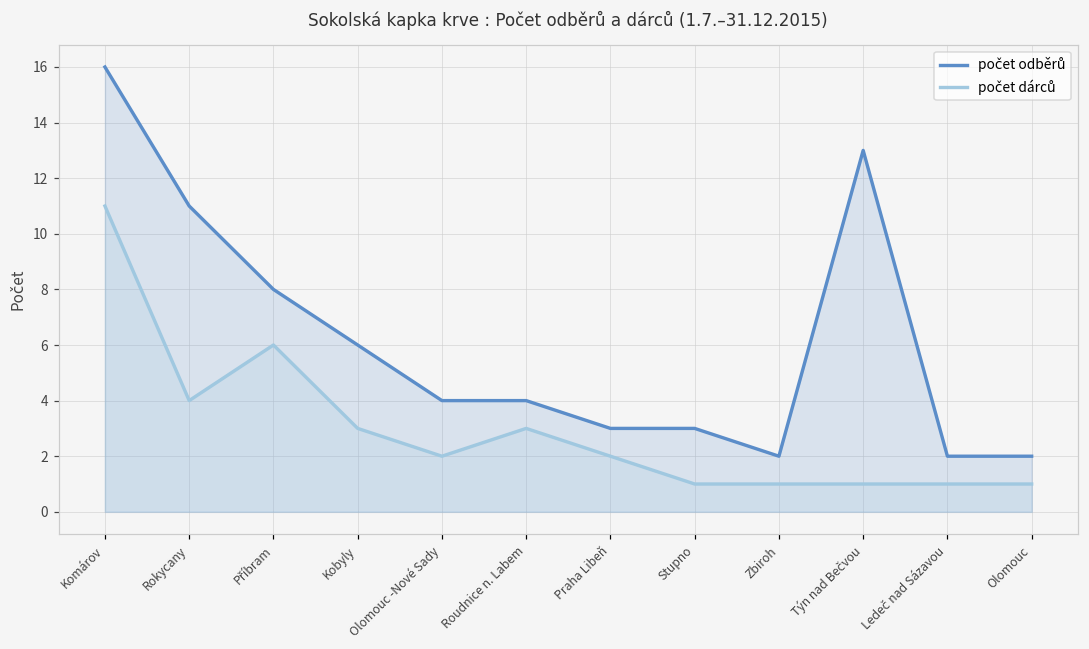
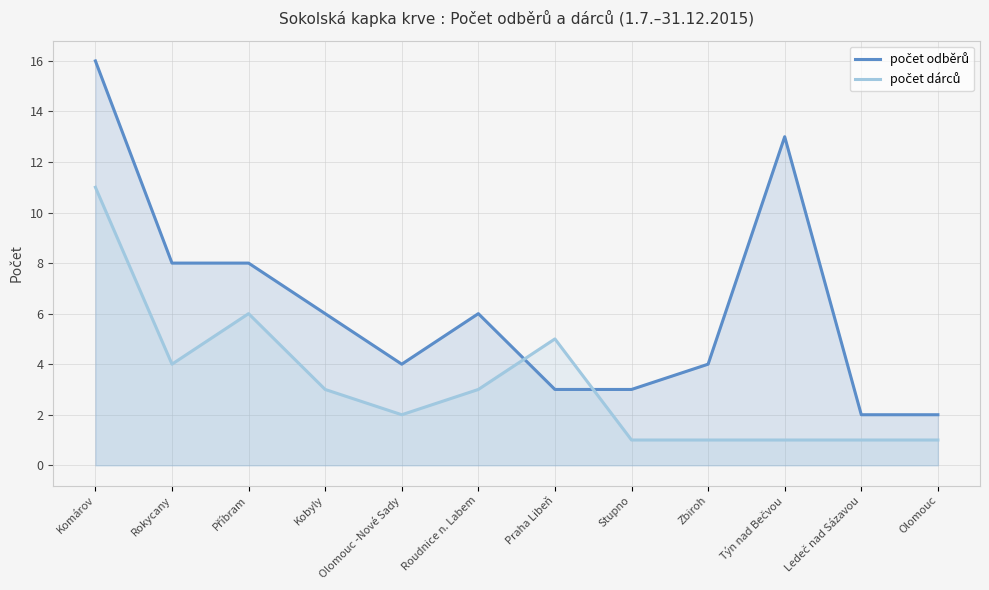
počet odběrů, Rokycany: 11 -> 8
počet odběrů, Roudnice n. Labem: 4 -> 6
počet dárců, Praha Libeň: 2 -> 5
počet odběrů, Zbiroh: 2 -> 4
